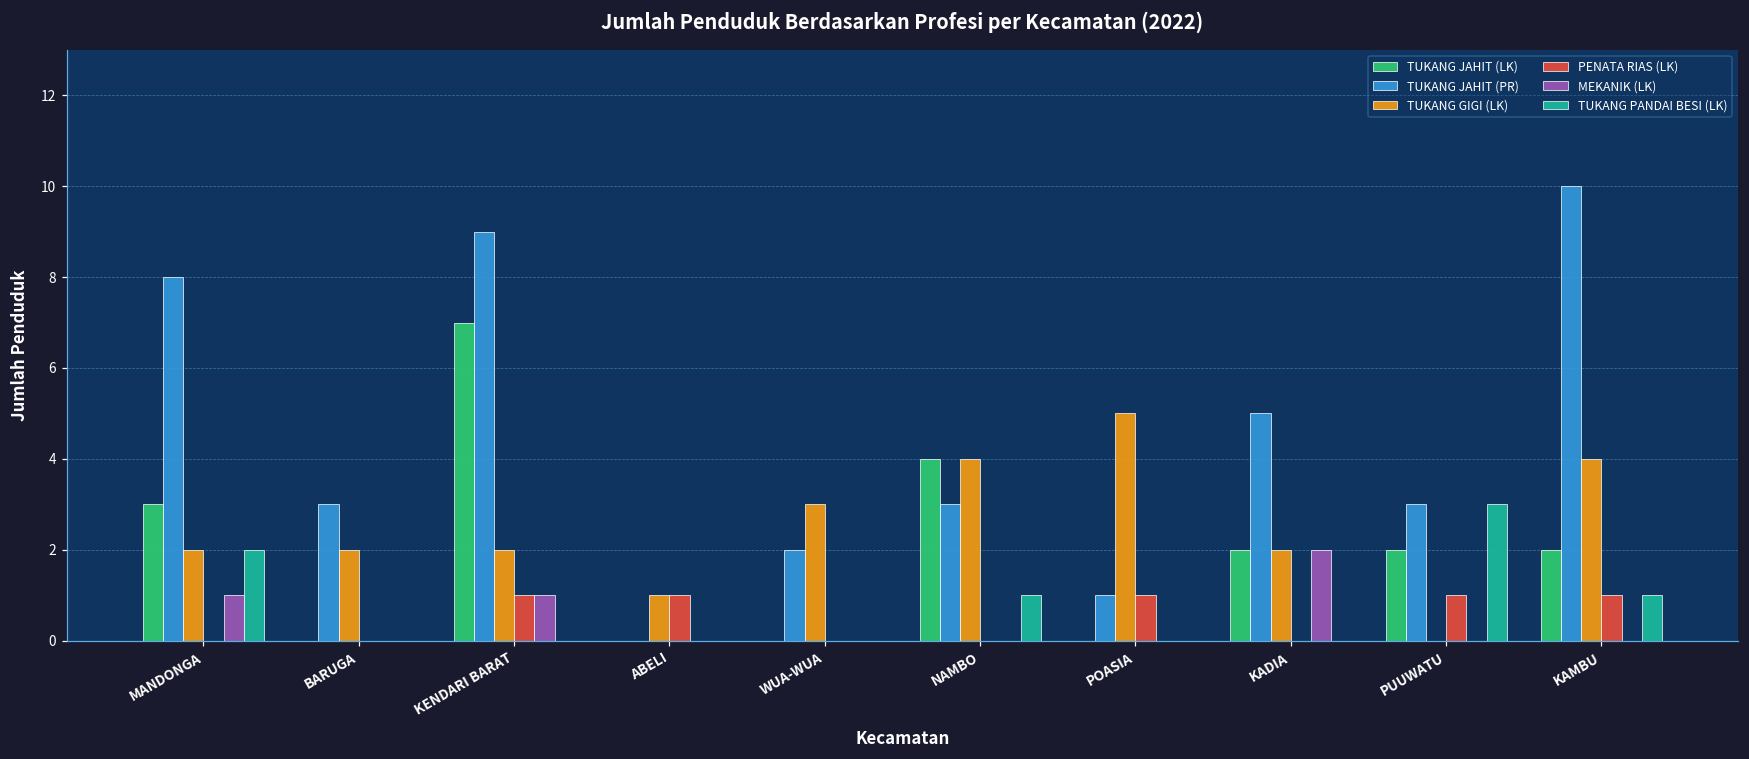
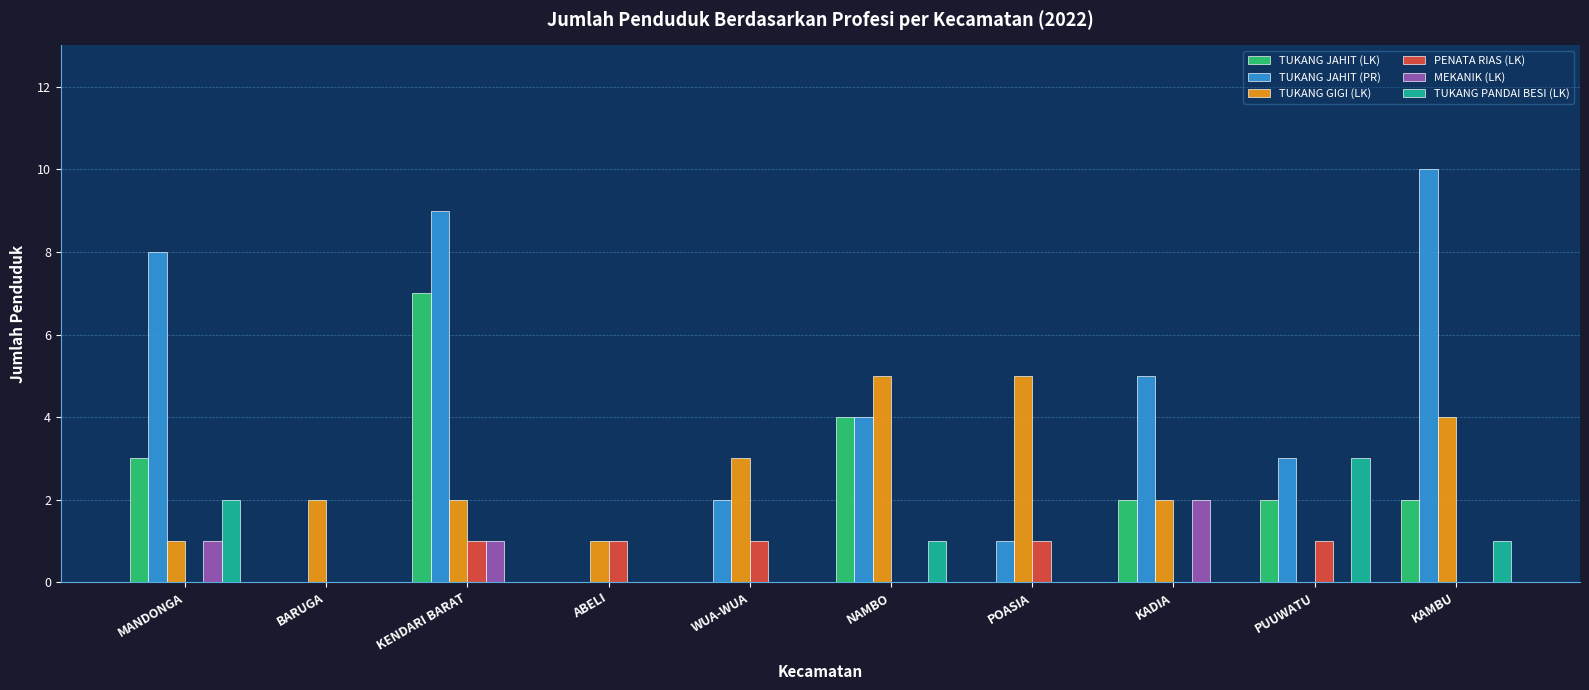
TUKANG GIGI (LK), MANDONGA: 2 -> 1
TUKANG JAHIT (PR), BARUGA: 3 -> 0
PENATA RIAS (LK), WUA-WUA: 0 -> 1
TUKANG JAHIT (PR), NAMBO: 3 -> 4
TUKANG GIGI (LK), NAMBO: 4 -> 5
PENATA RIAS (LK), KAMBU: 1 -> 0
